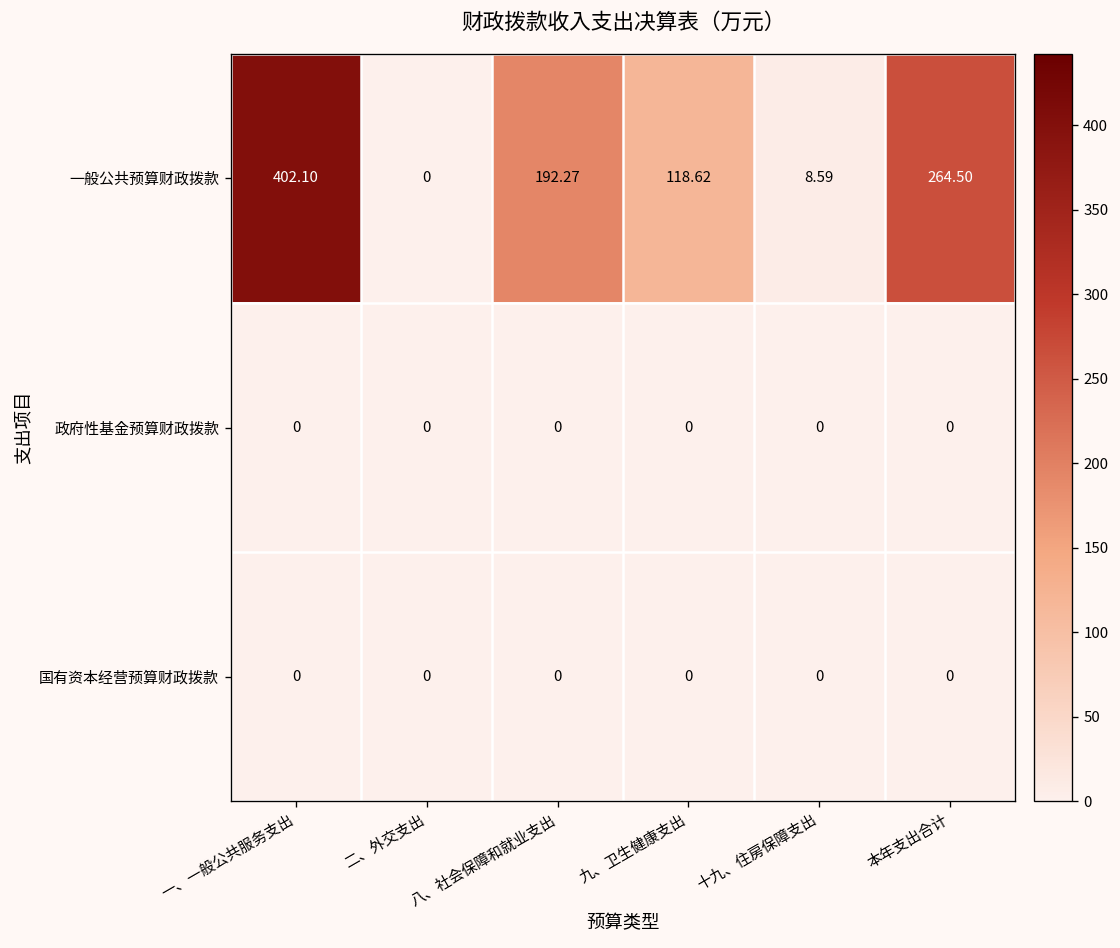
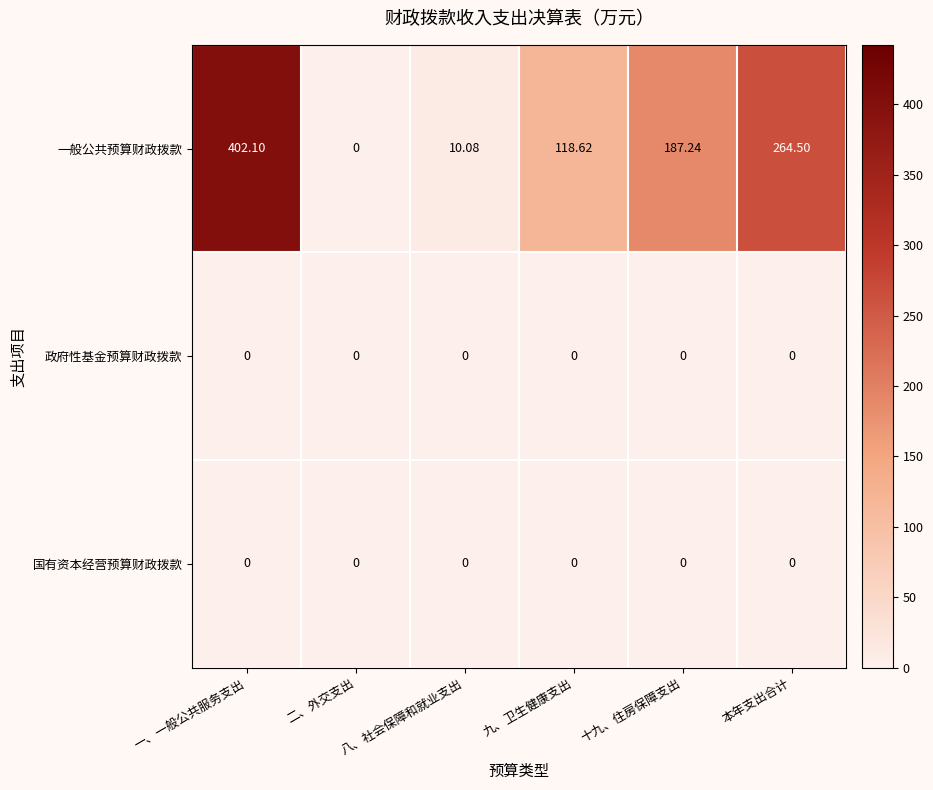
一般公共预算财政拨款, 八、社会保障和就业支出: 192.27 -> 10.08
一般公共预算财政拨款, 十九、住房保障支出: 8.59 -> 187.24
